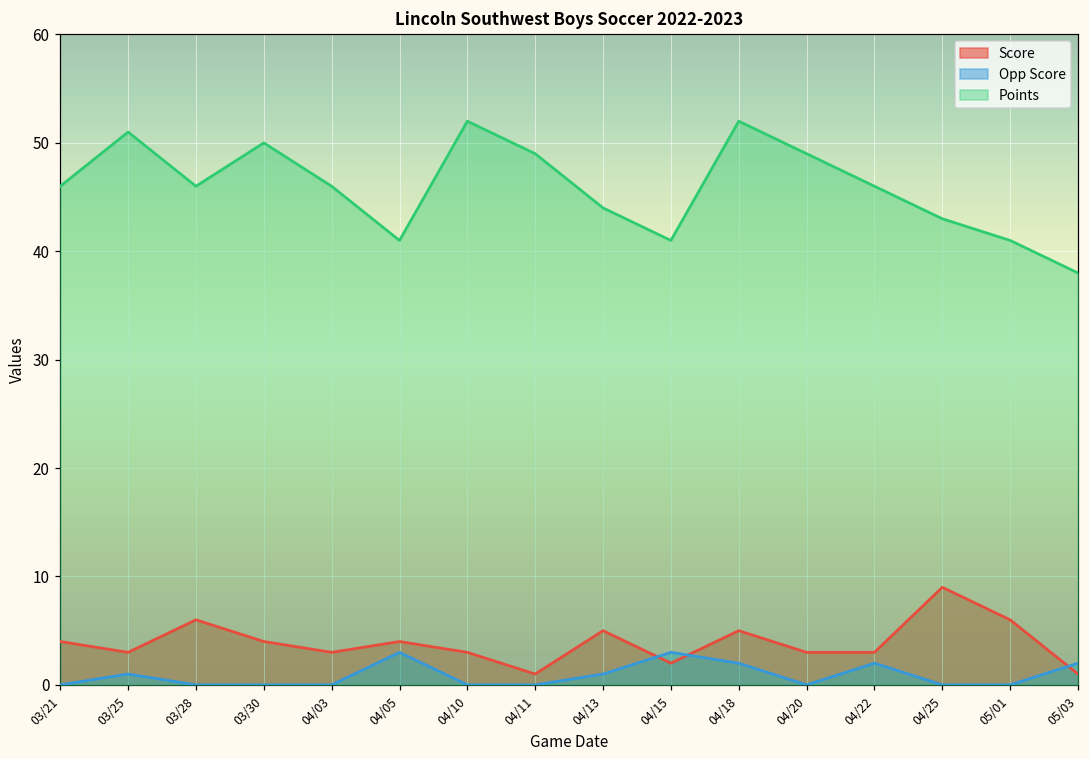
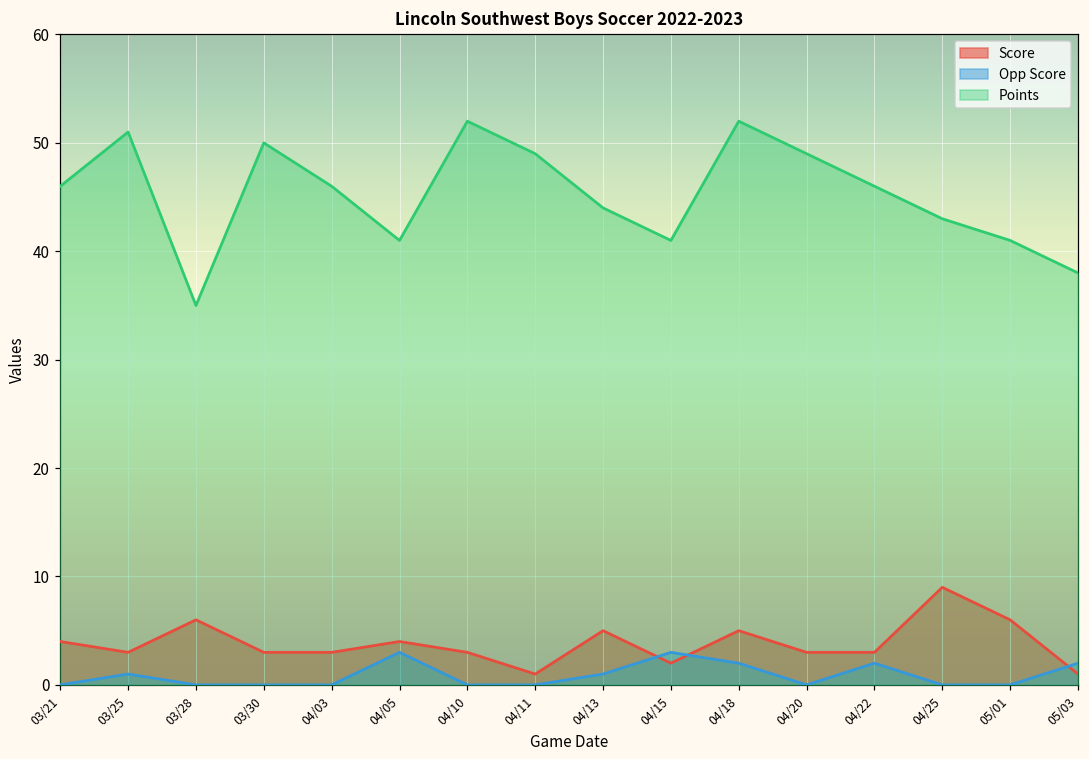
Points, 03/28: 46 -> 35
Score, 03/30: 4 -> 3
